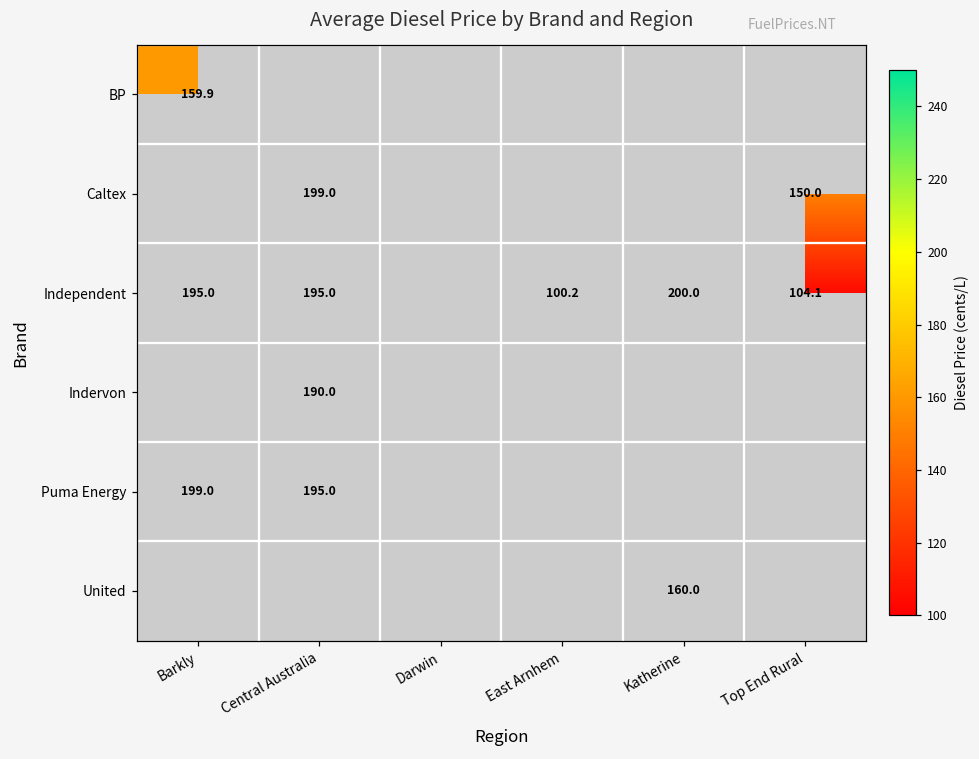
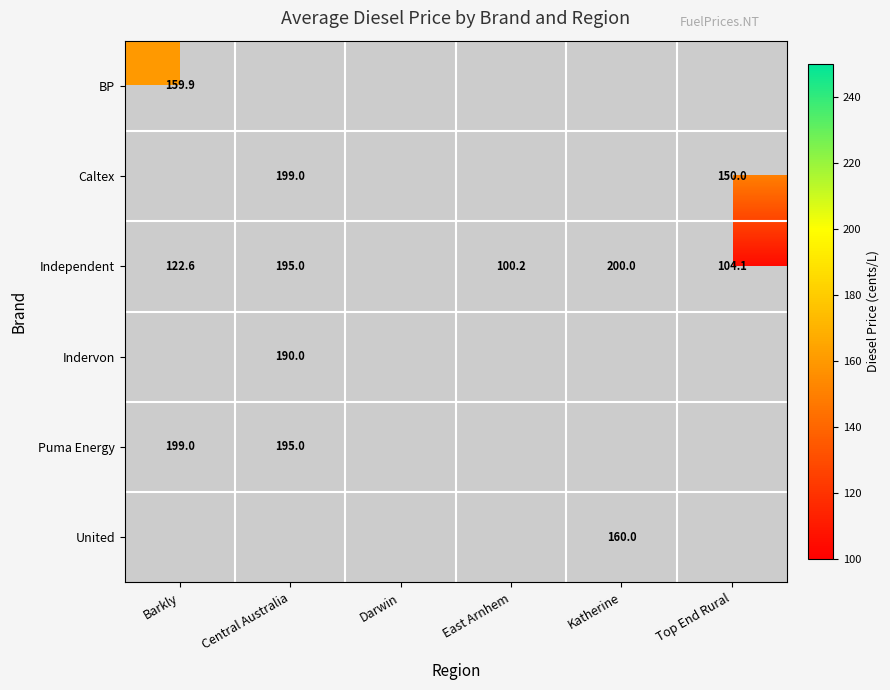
Independent, Barkly: 195.0 -> 122.6
